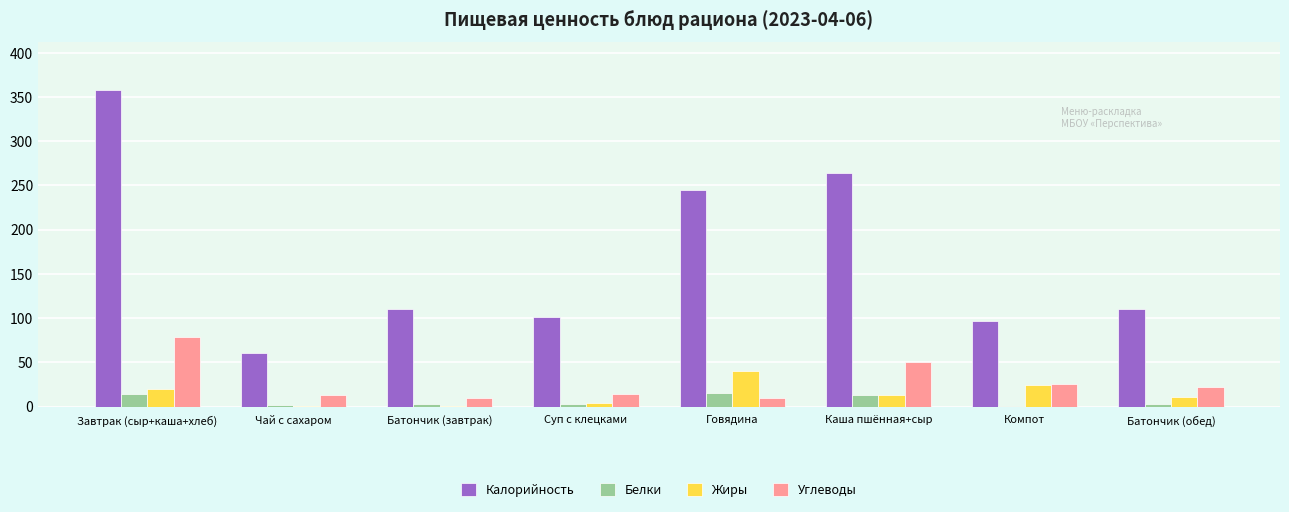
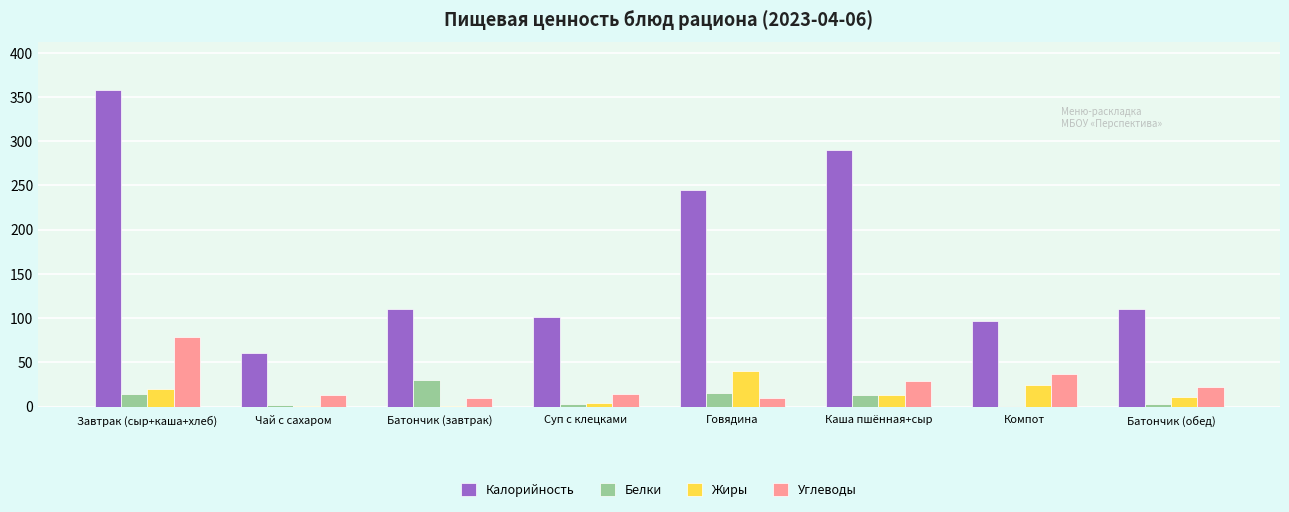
Белки, Батончик (завтрак): 0 -> 30
Калорийность, Каша пшённая+сыр: 260 -> 290
Углеводы, Каша пшённая+сыр: 50 -> 30
Углеводы, Компот: 30 -> 40
